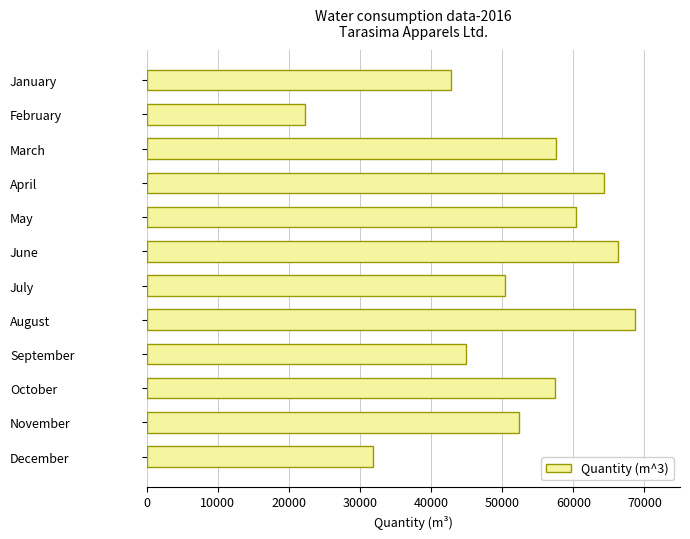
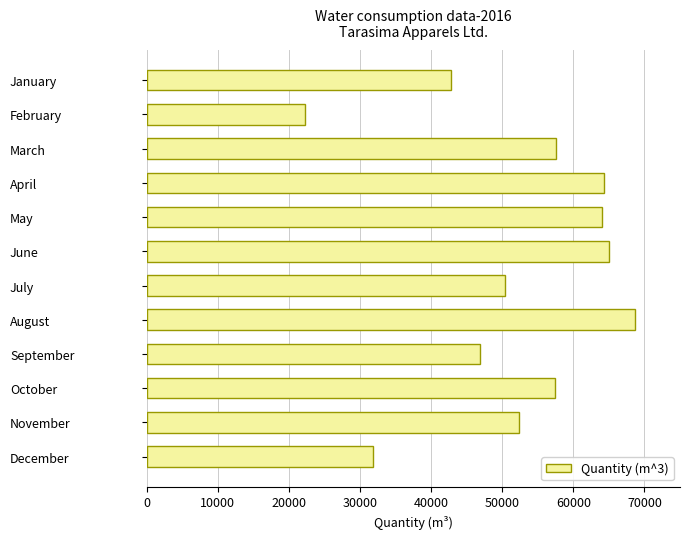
May: 60000 -> 64000
June: 66000 -> 65000
September: 45000 -> 47000
